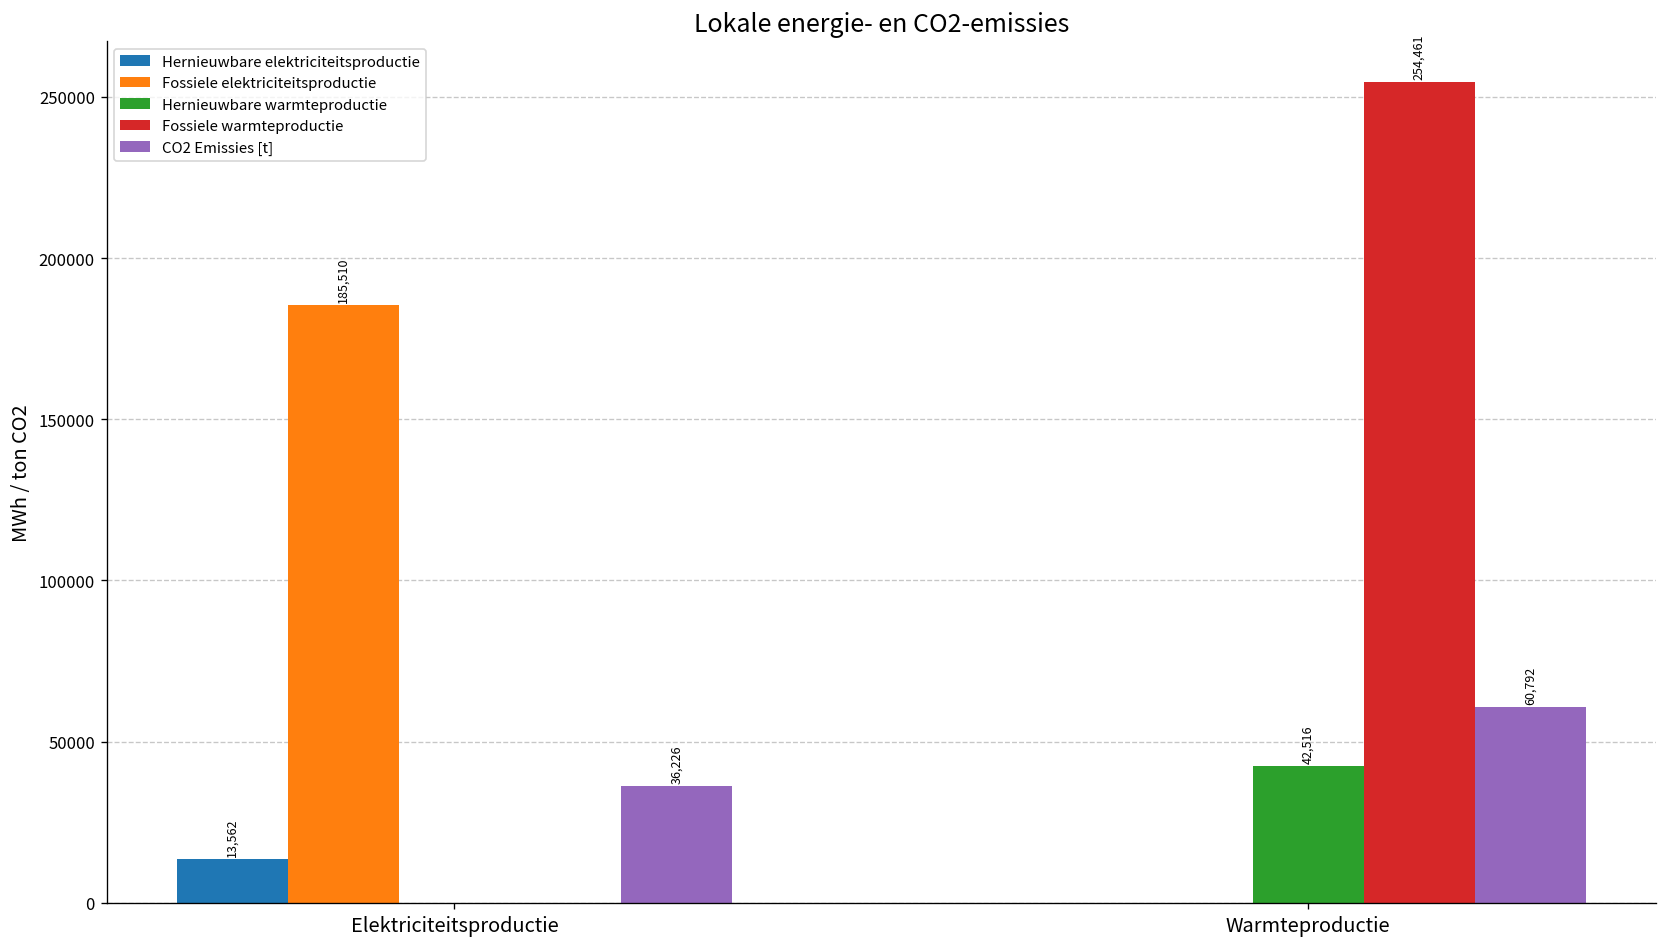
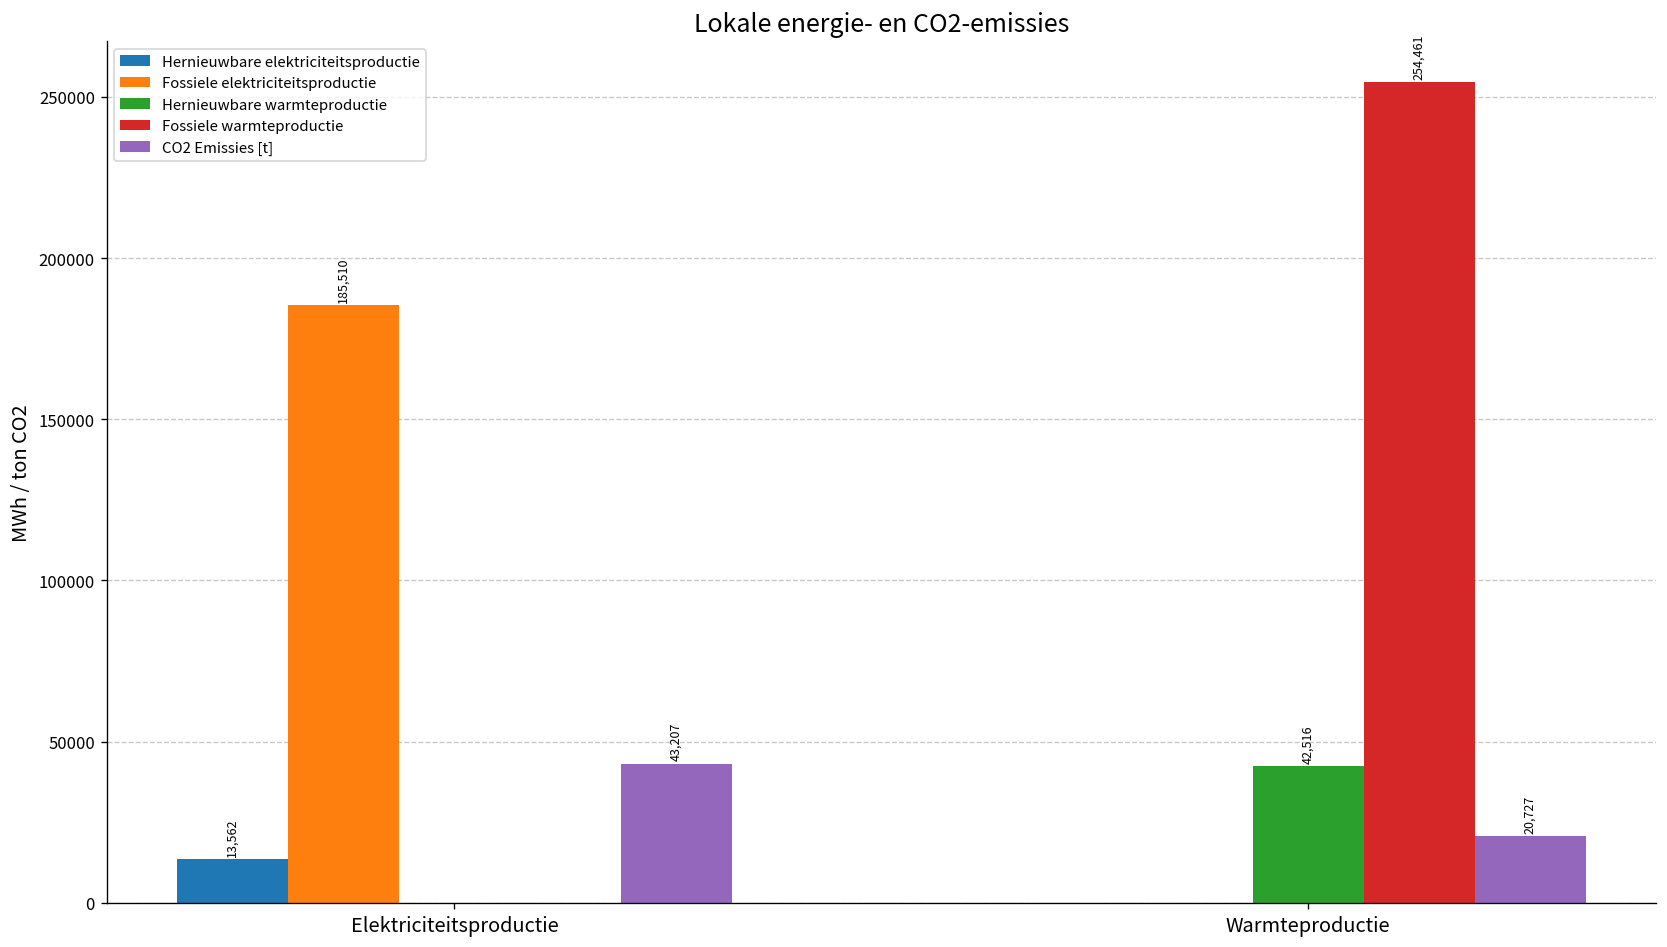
CO2 Emissies [t], Elektriciteitsproductie: 36,226 -> 43,207
CO2 Emissies [t], Warmteproductie: 60,792 -> 20,727
